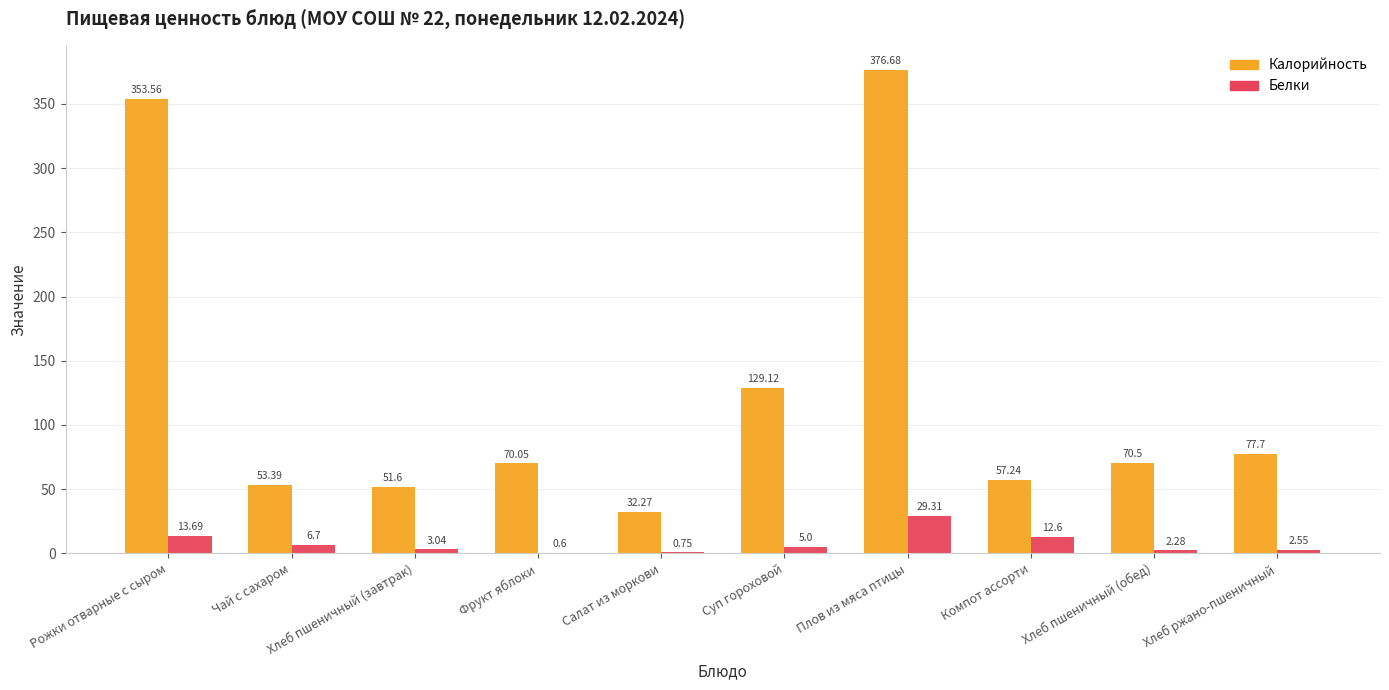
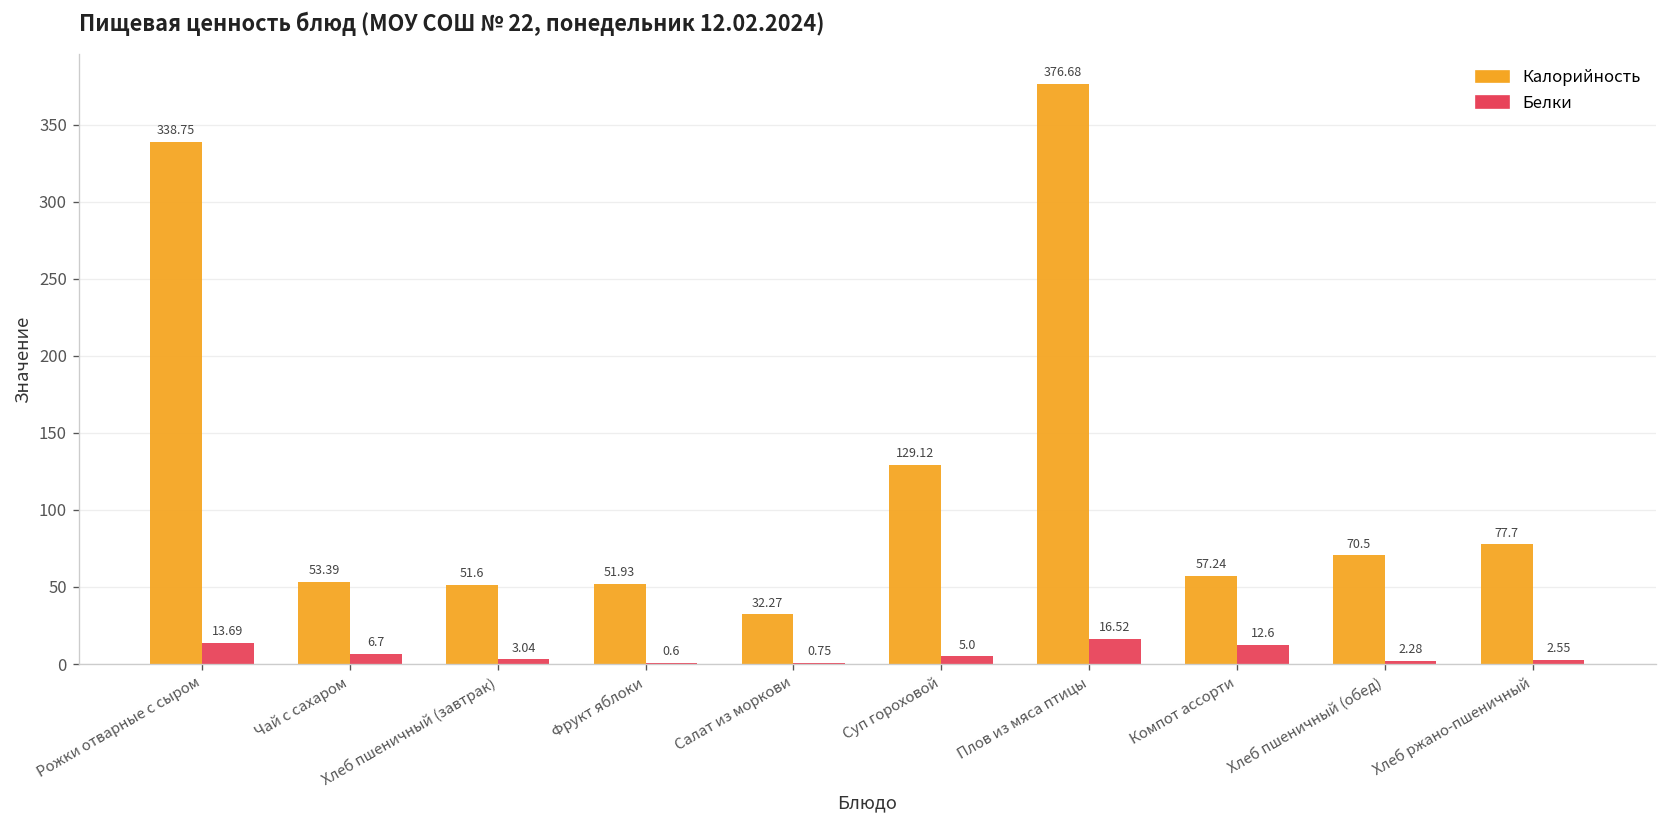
Калорийность, Рожки отварные с сыром: 353.56 -> 338.75
Калорийность, Фрукт яблоки: 70.05 -> 51.93
Белки, Плов из мяса птицы: 29.31 -> 16.52
